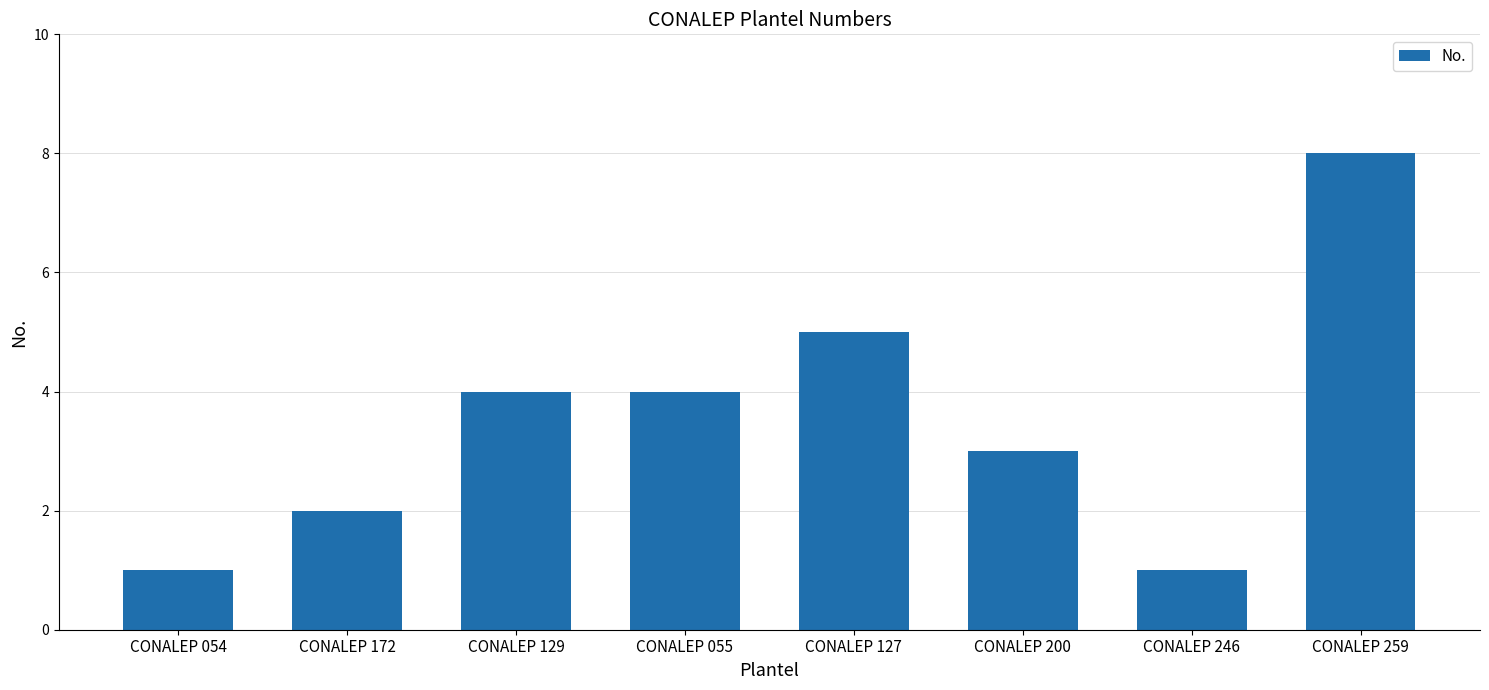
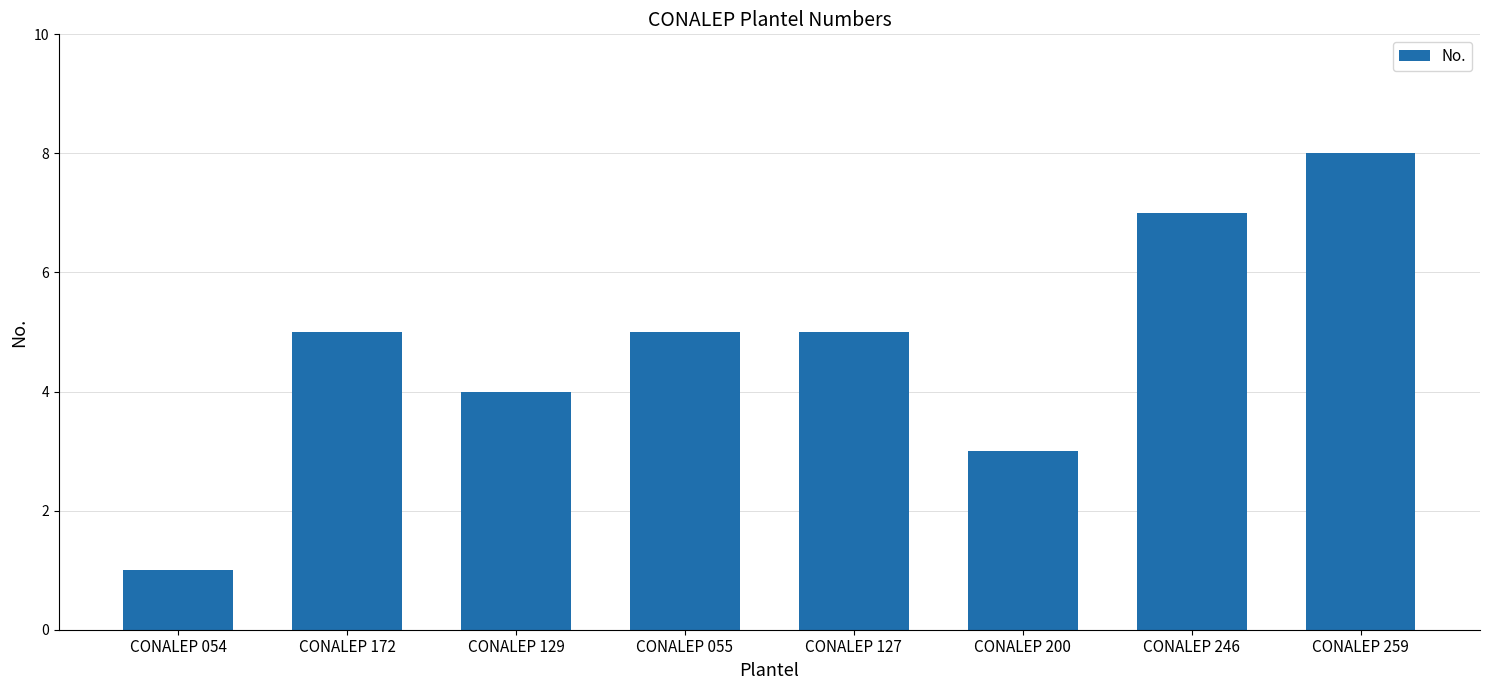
CONALEP 172: 2 -> 5
CONALEP 055: 4 -> 5
CONALEP 246: 1 -> 7
